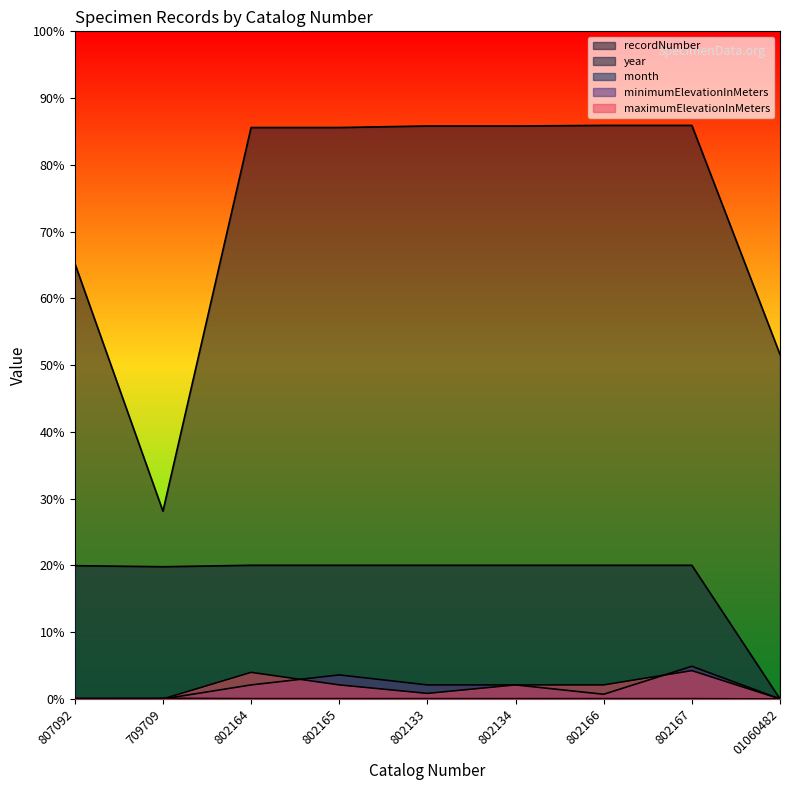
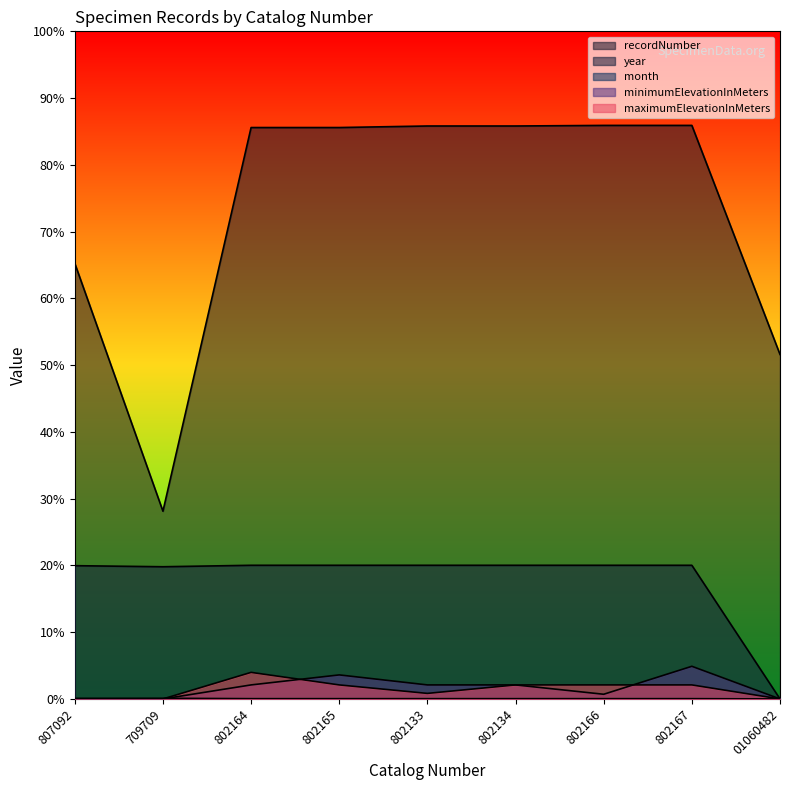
maximumElevationInMeters, 802167: 4% -> 2%
